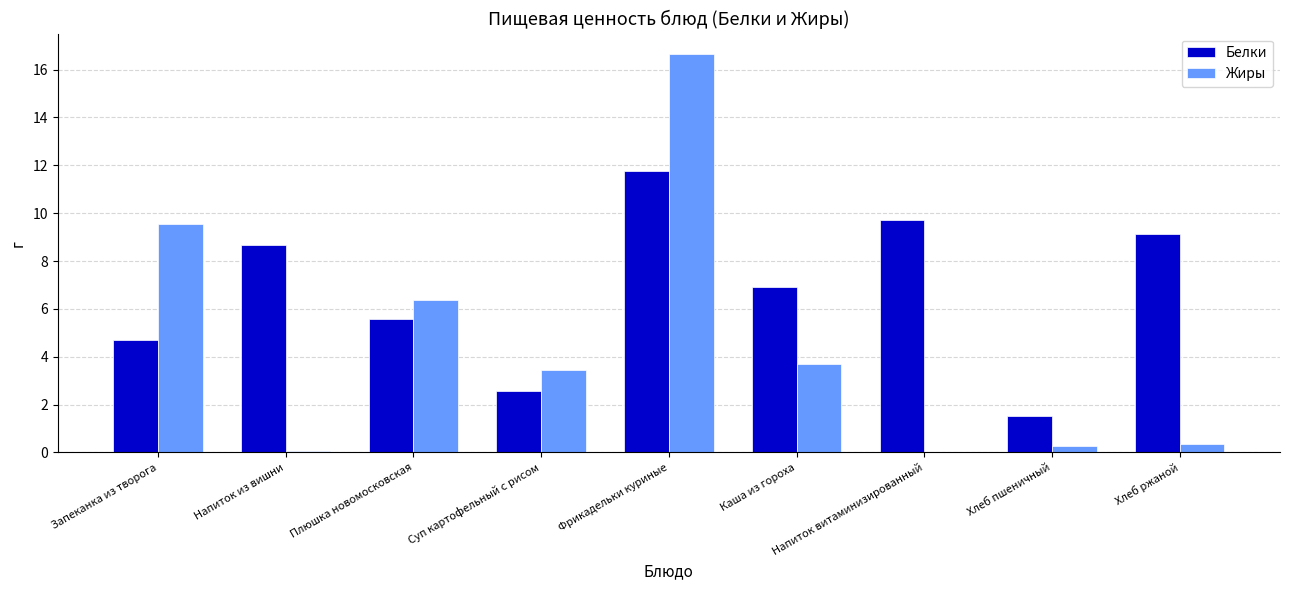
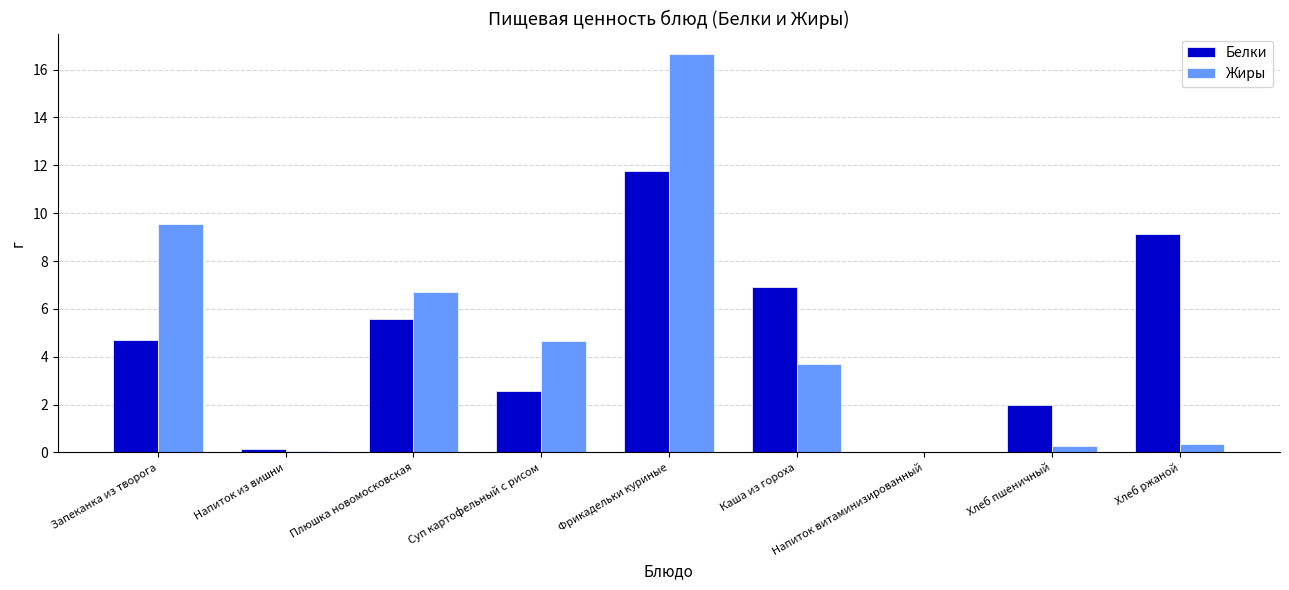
Белки, Напиток из вишни: 8.7 -> 0.2
Жиры, Плюшка новомосковская: 6.4 -> 6.7
Жиры, Суп картофельный с рисом: 3.4 -> 4.6
Белки, Напиток витаминизированный: 9.7 -> 0.0
Белки, Хлеб пшеничный: 1.5 -> 2.0
